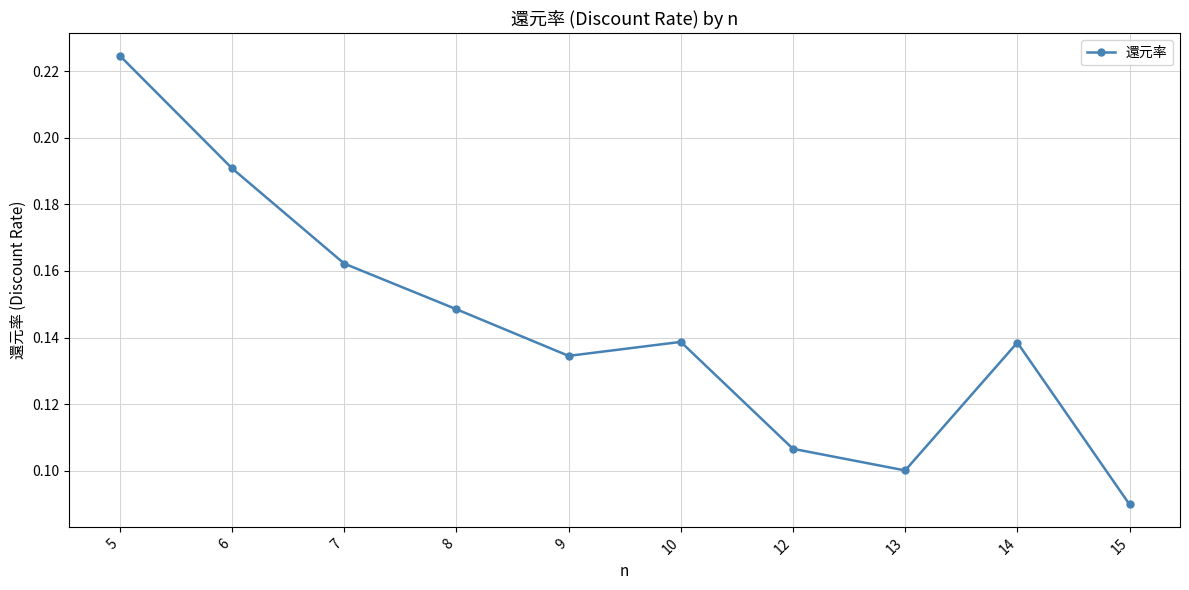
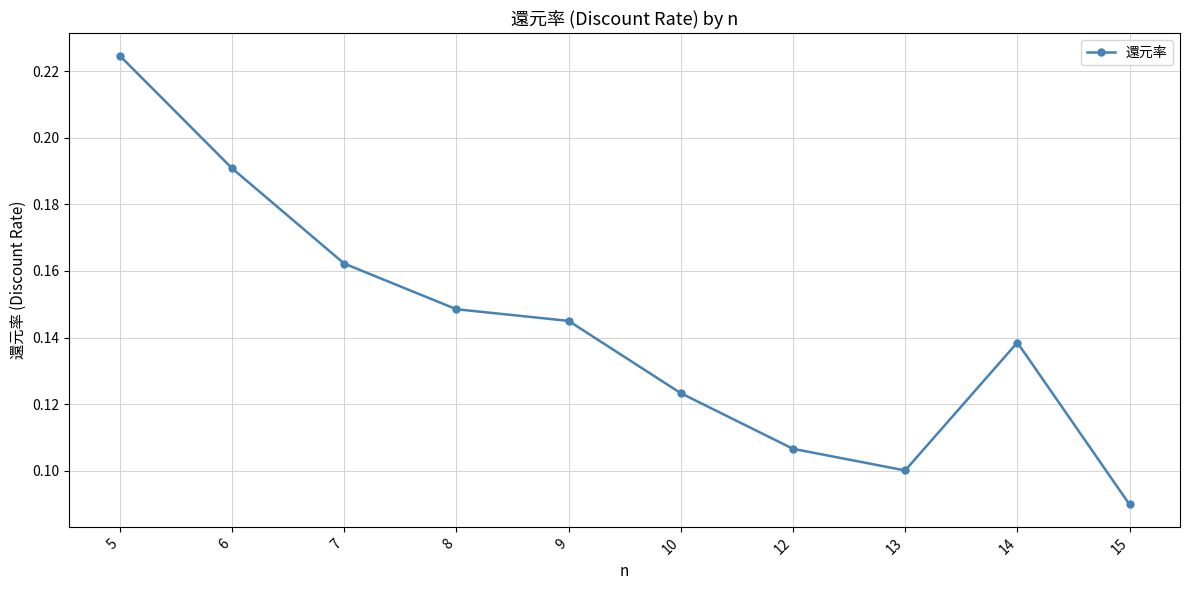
9: 0.135 -> 0.145
10: 0.139 -> 0.123
